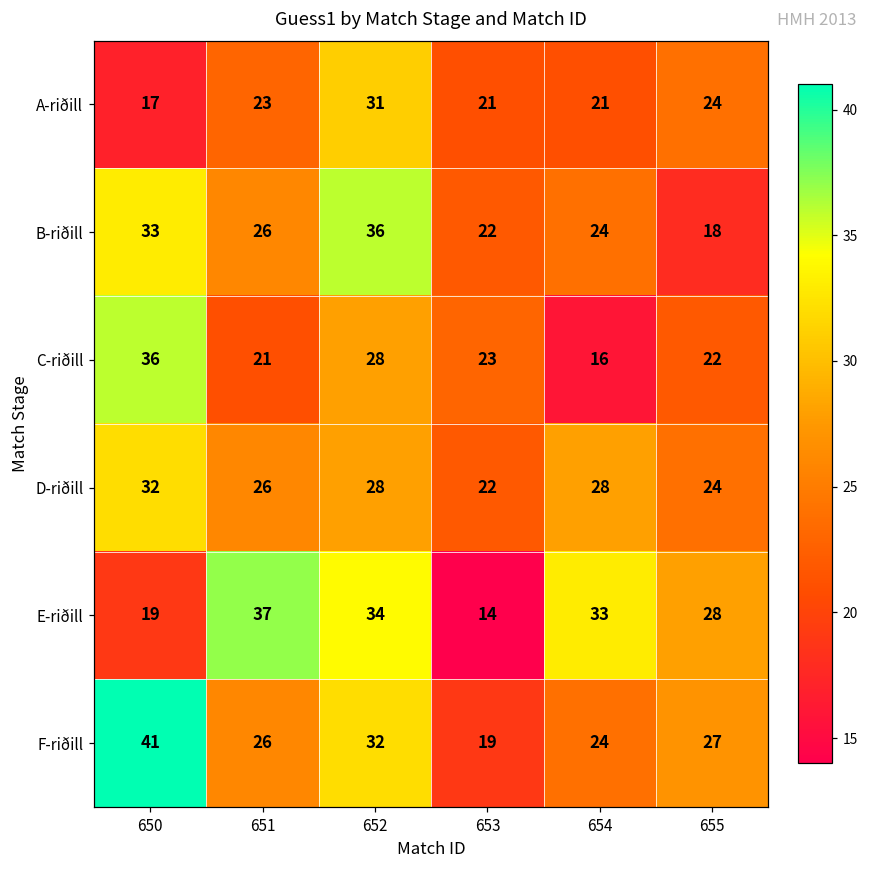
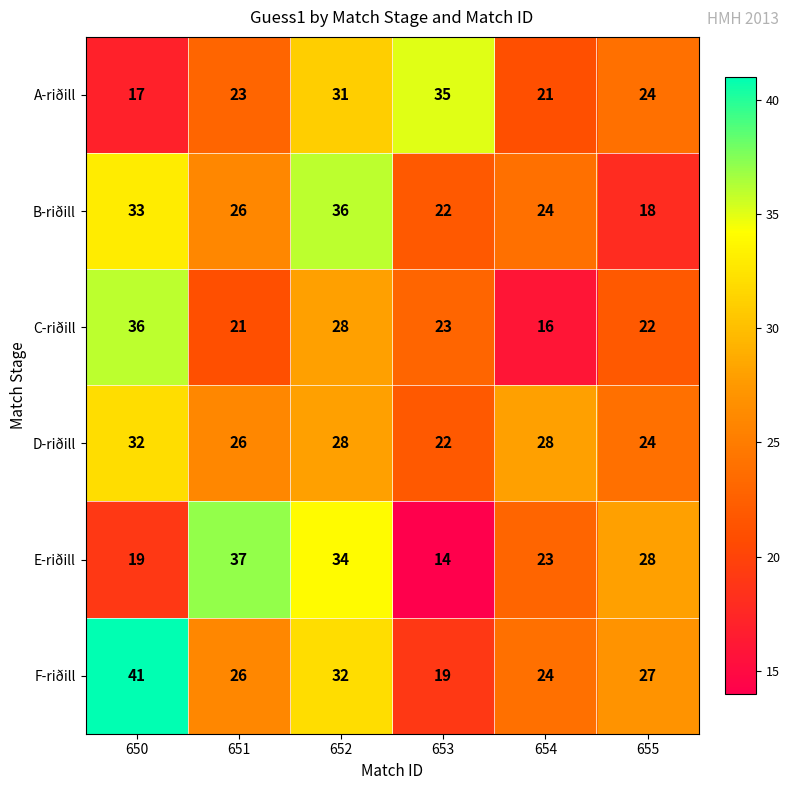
A-riðill, 653: 21 -> 35
E-riðill, 654: 33 -> 23
